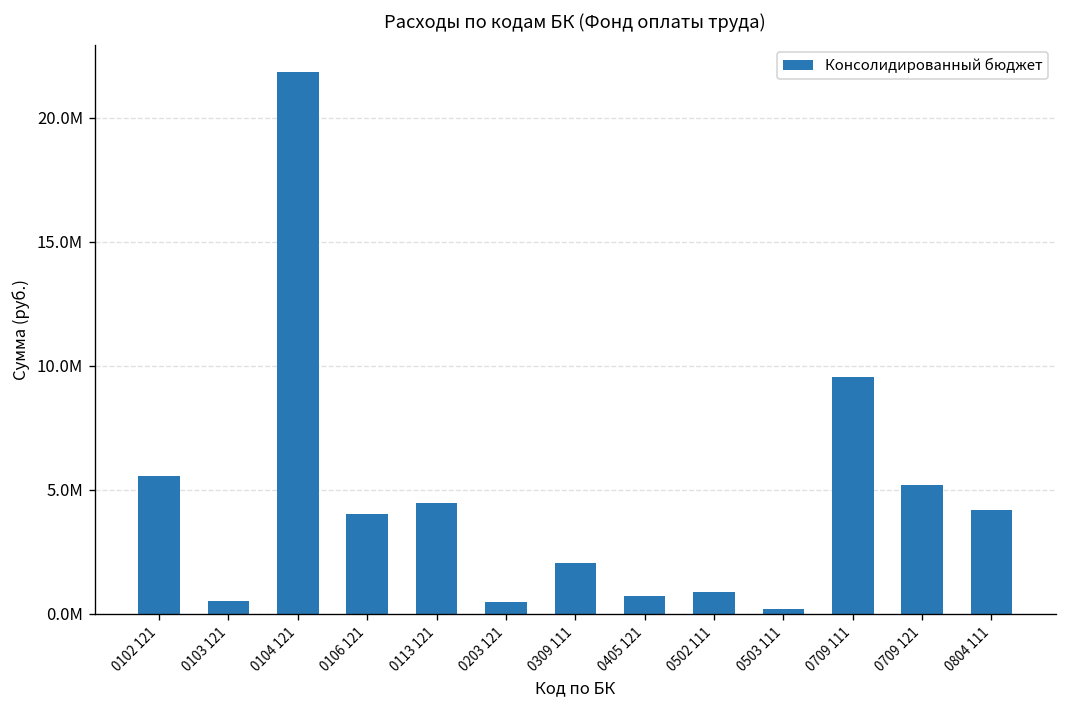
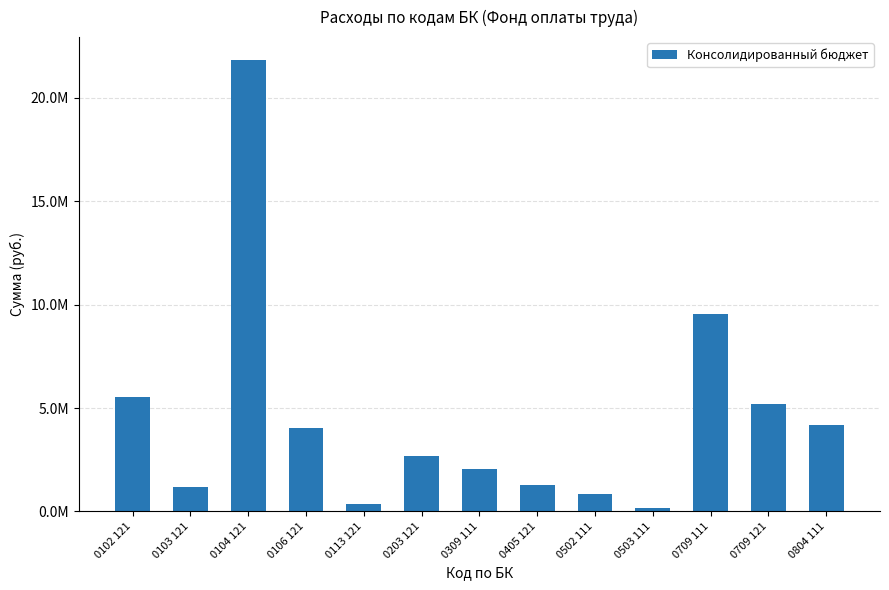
0103 121: 500000 -> 1200000
0113 121: 4500000 -> 400000
0203 121: 500000 -> 2700000
0405 121: 700000 -> 1300000
